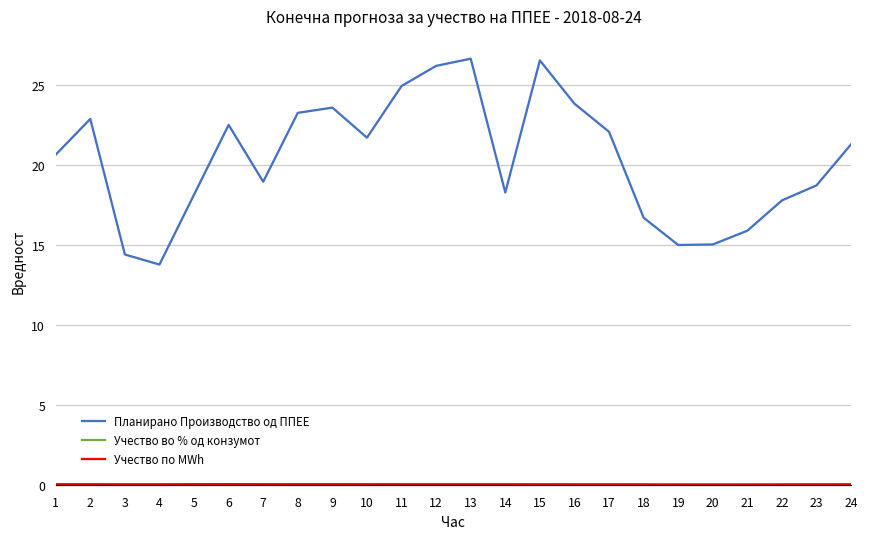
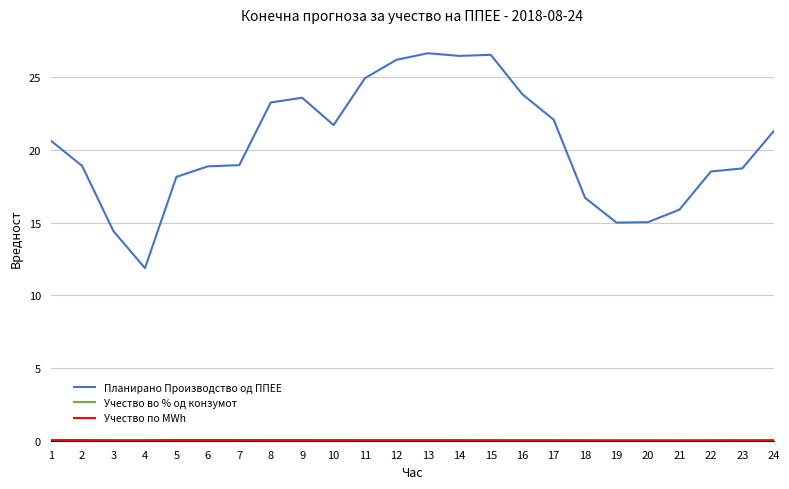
Планирано Производство од ППЕЕ, 2: 22.9 -> 18.9
Планирано Производство од ППЕЕ, 4: 13.8 -> 11.9
Планирано Производство од ППЕЕ, 6: 22.5 -> 18.9
Планирано Производство од ППЕЕ, 14: 18.3 -> 26.5
Планирано Производство од ППЕЕ, 22: 17.8 -> 18.5
